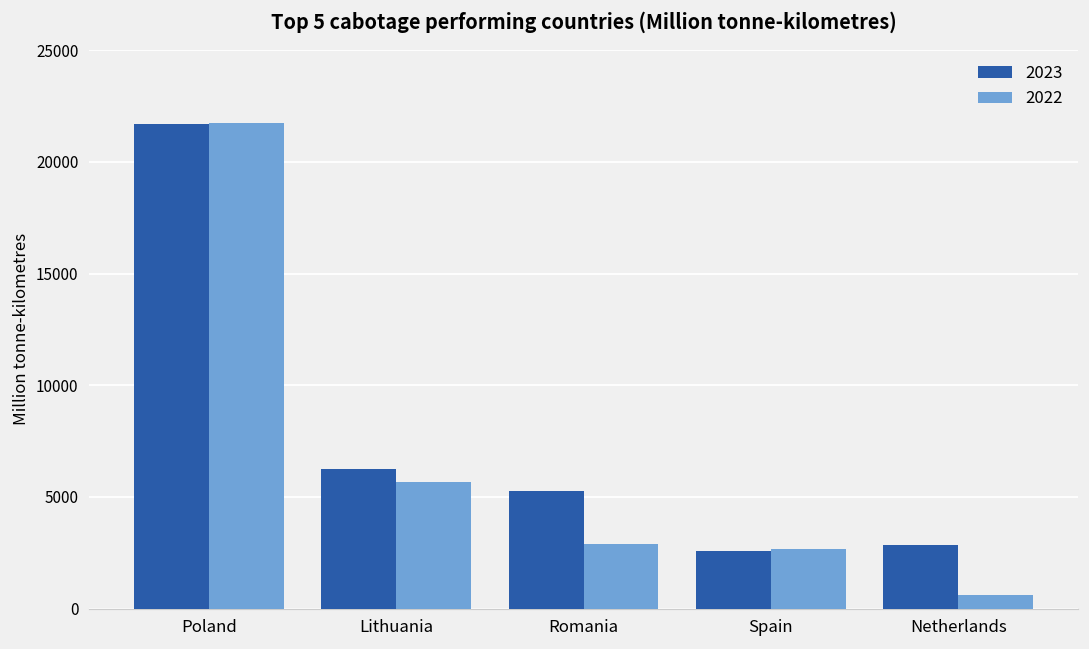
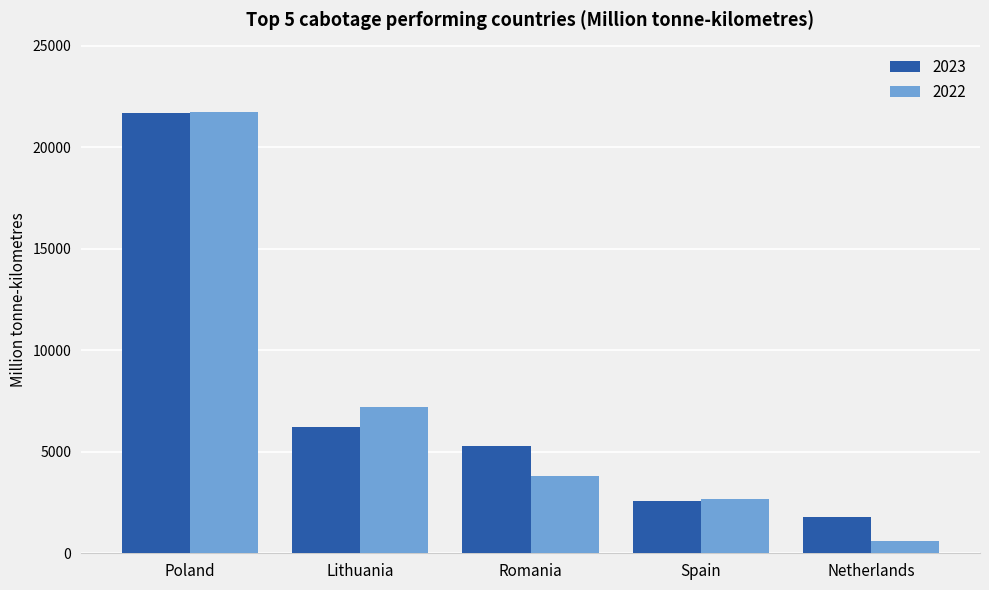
2022, Lithuania: 5700 -> 7200
2022, Romania: 2900 -> 3800
2023, Netherlands: 2900 -> 1800
